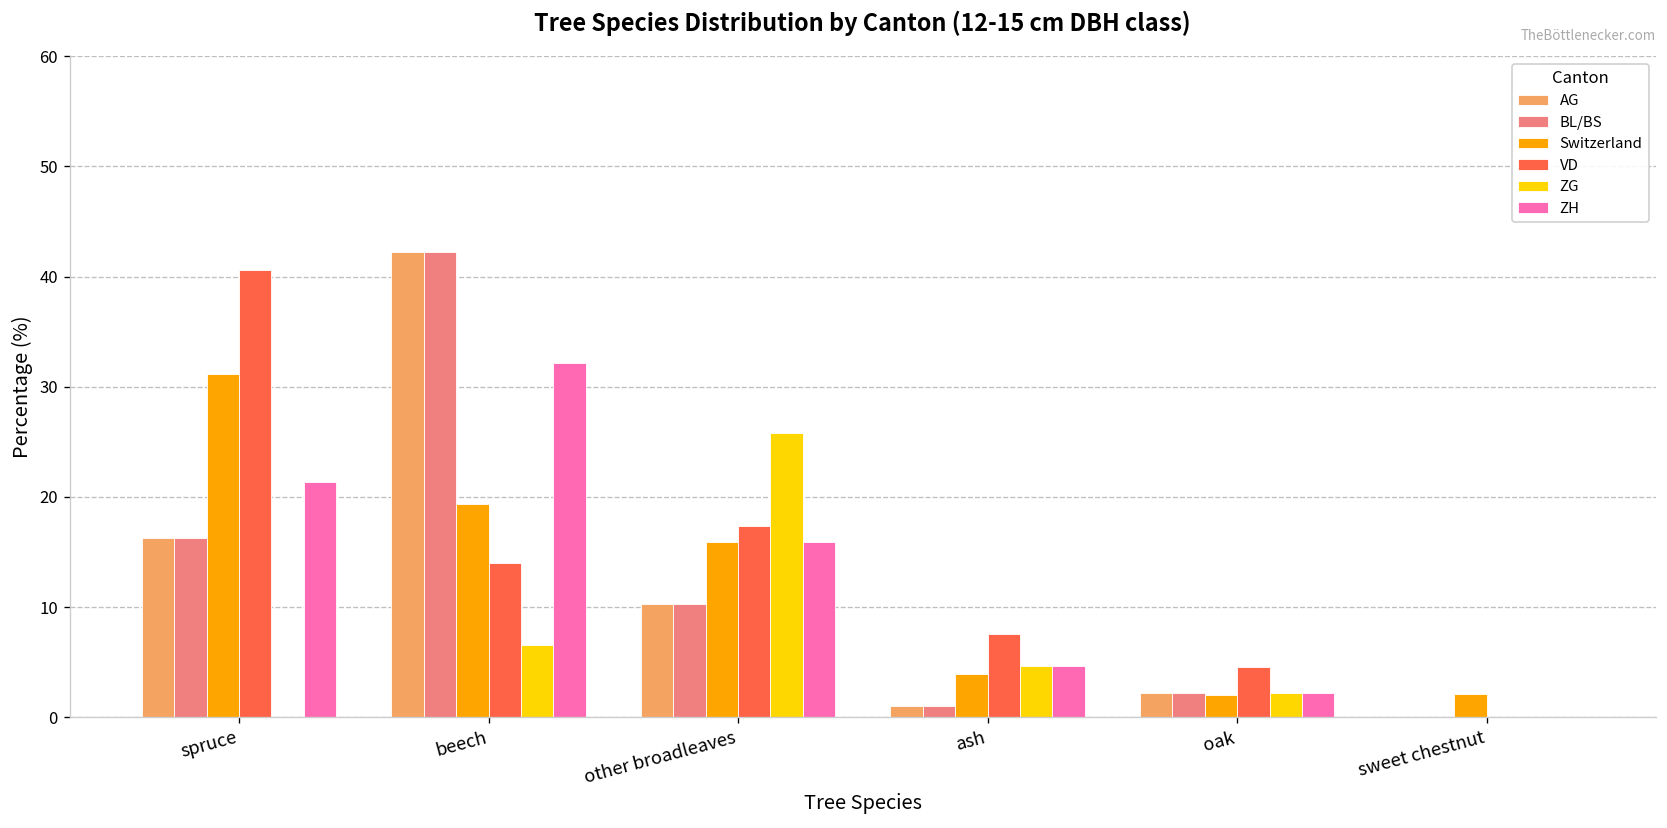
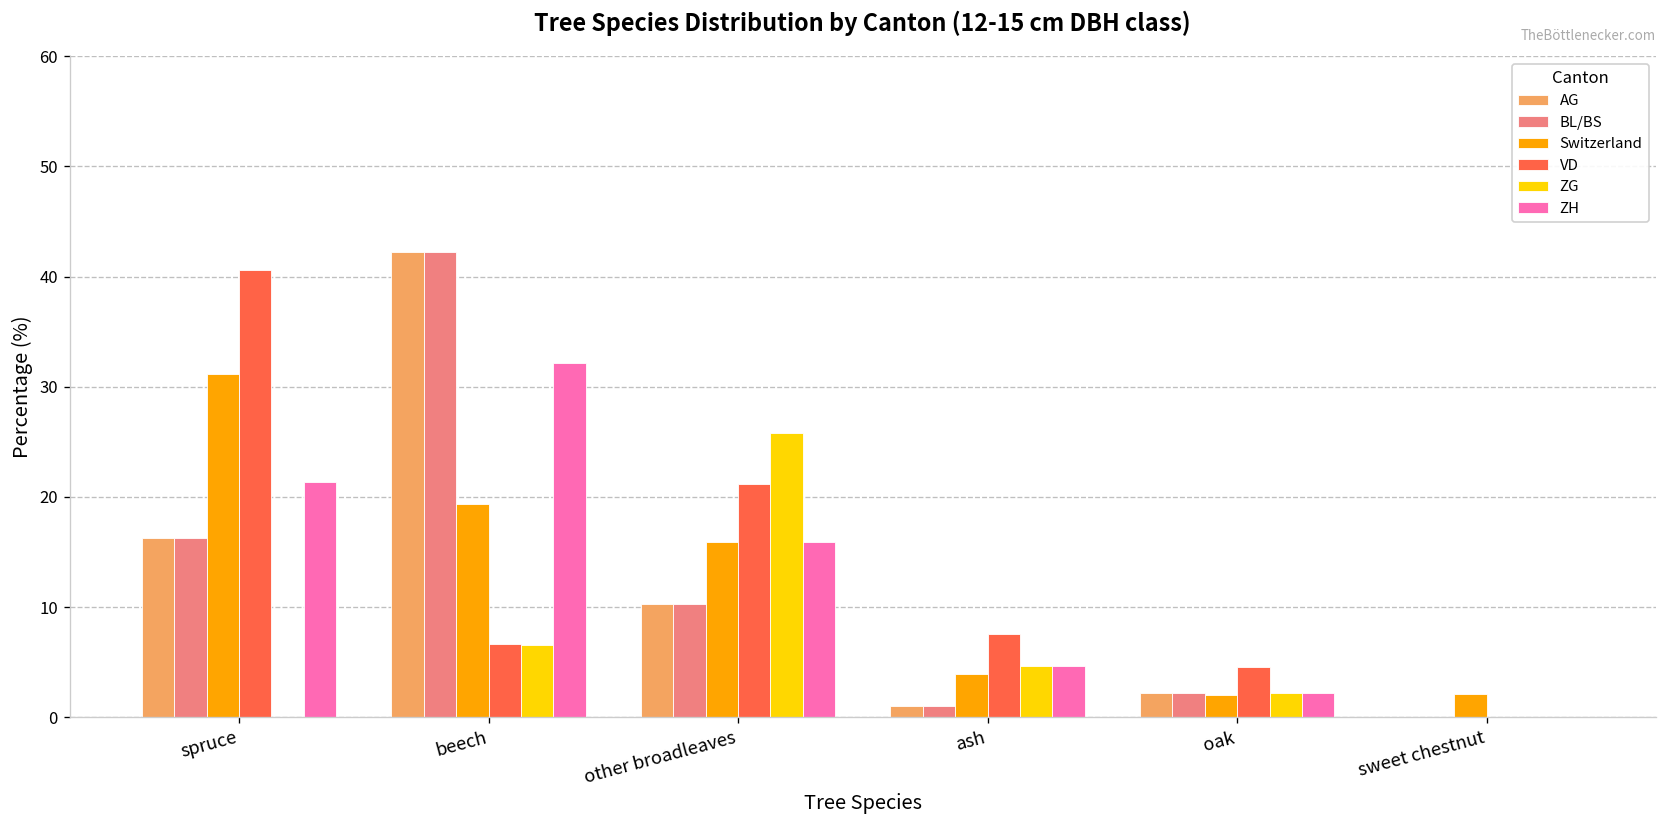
VD, beech: 14 -> 7
VD, other broadleaves: 17 -> 21
